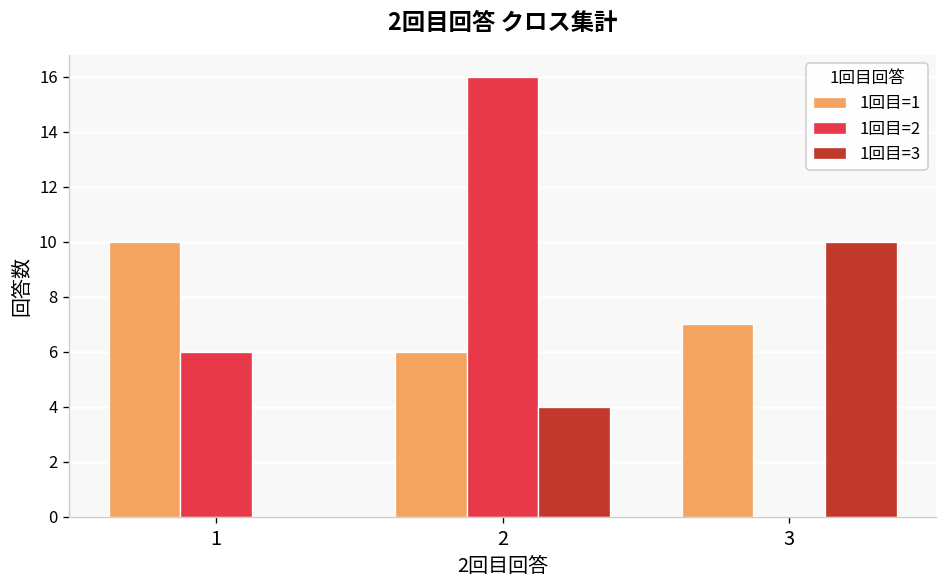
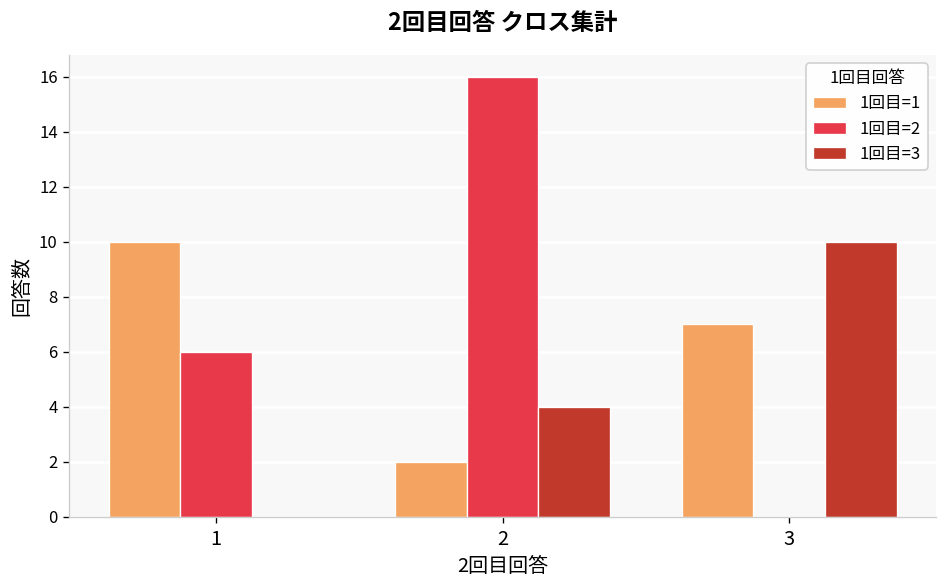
1回目=1, 2: 6 -> 2
